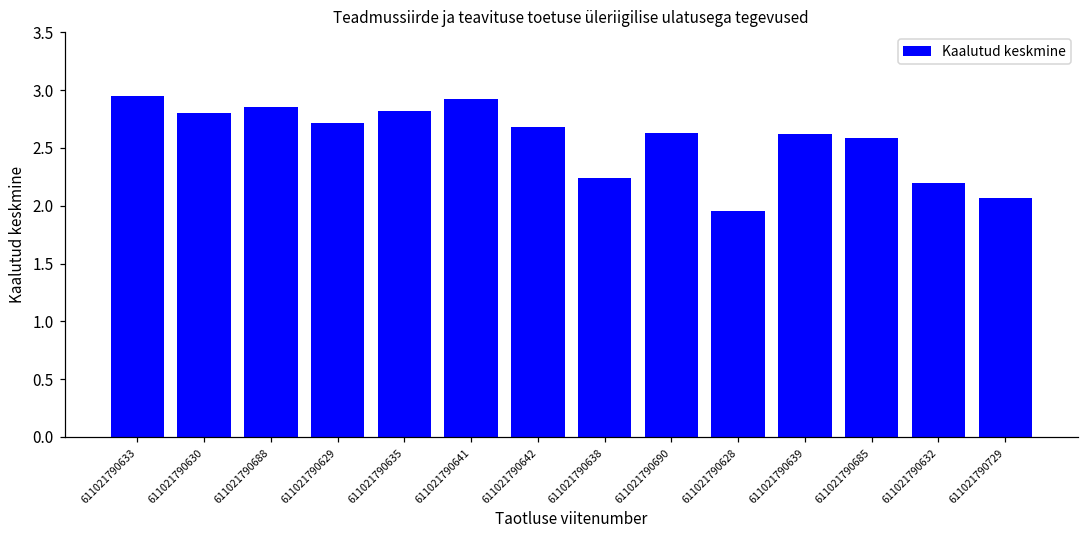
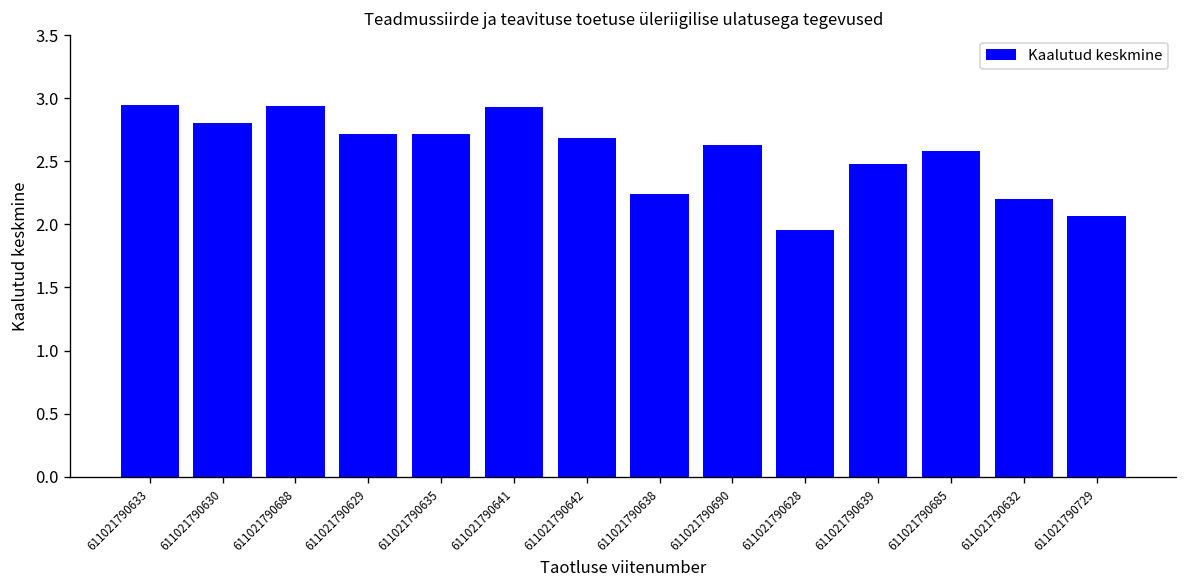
611021790688: 2.85 -> 2.94
611021790635: 2.82 -> 2.72
611021790639: 2.62 -> 2.48
